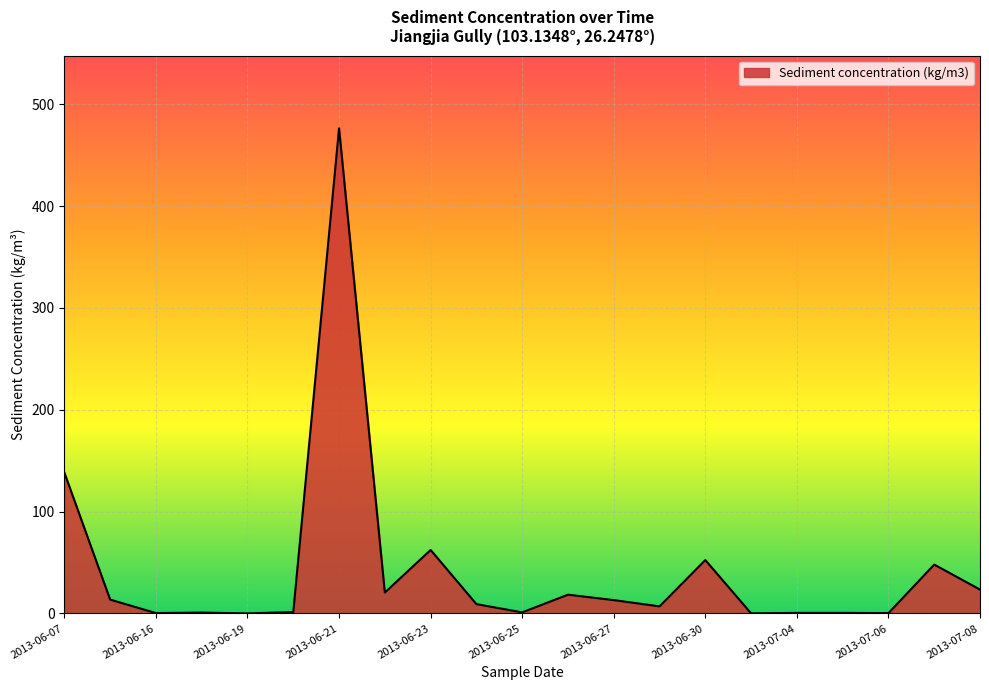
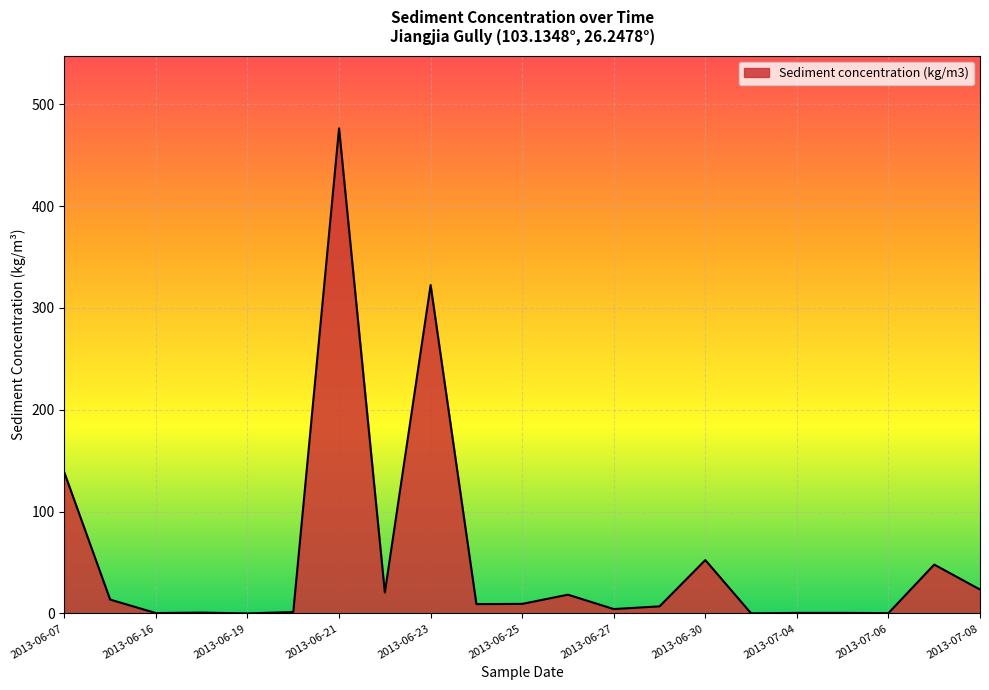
2013-06-23: 62 -> 323
2013-06-25: 1 -> 9
2013-06-27: 13 -> 4
